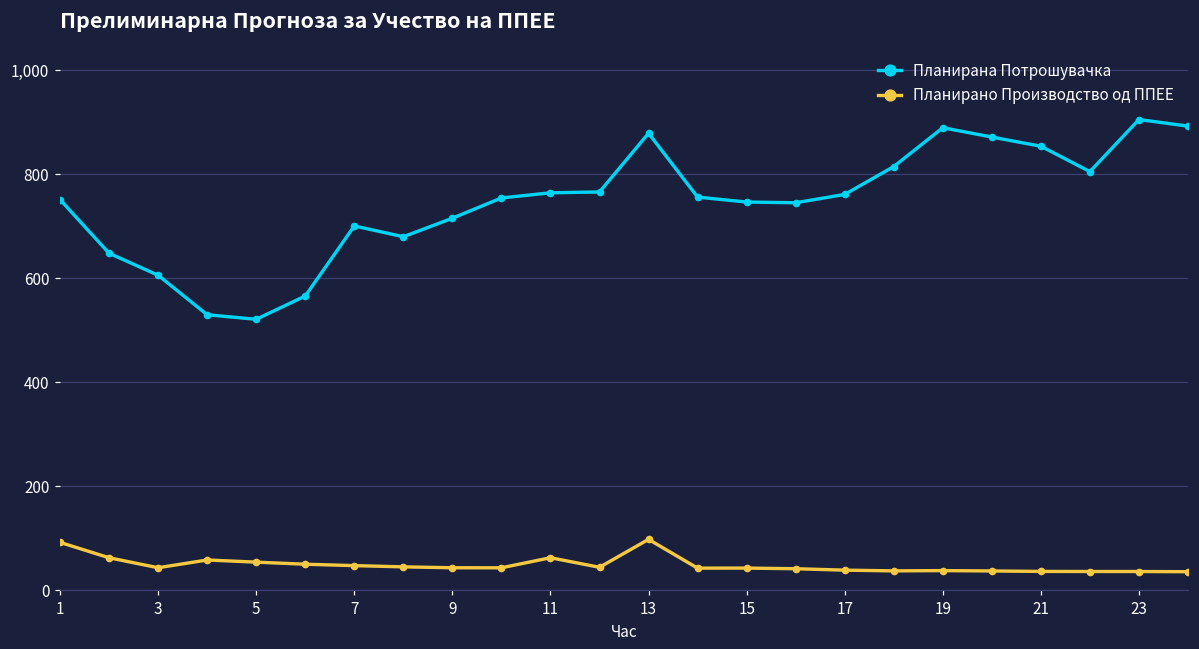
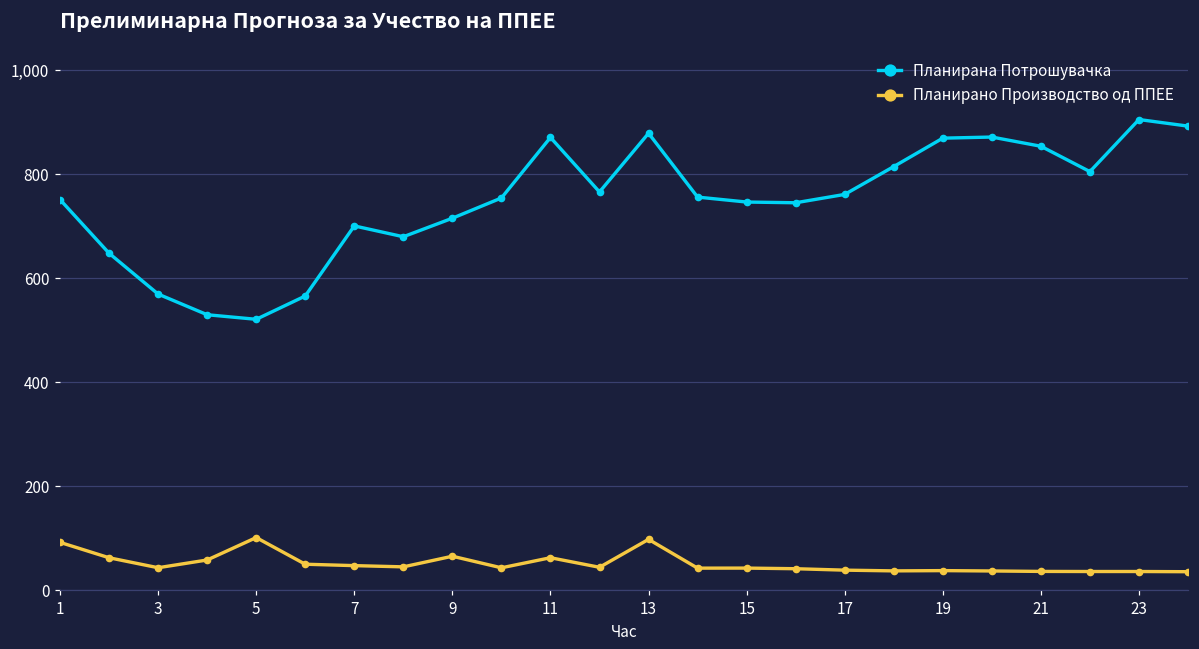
Планирана Потрошувачка, 3: 610 -> 570
Планирано Производство од ППЕЕ, 5: 50 -> 100
Планирано Производство од ППЕЕ, 9: 40 -> 70
Планирана Потрошувачка, 11: 760 -> 870
Планирана Потрошувачка, 19: 890 -> 870
